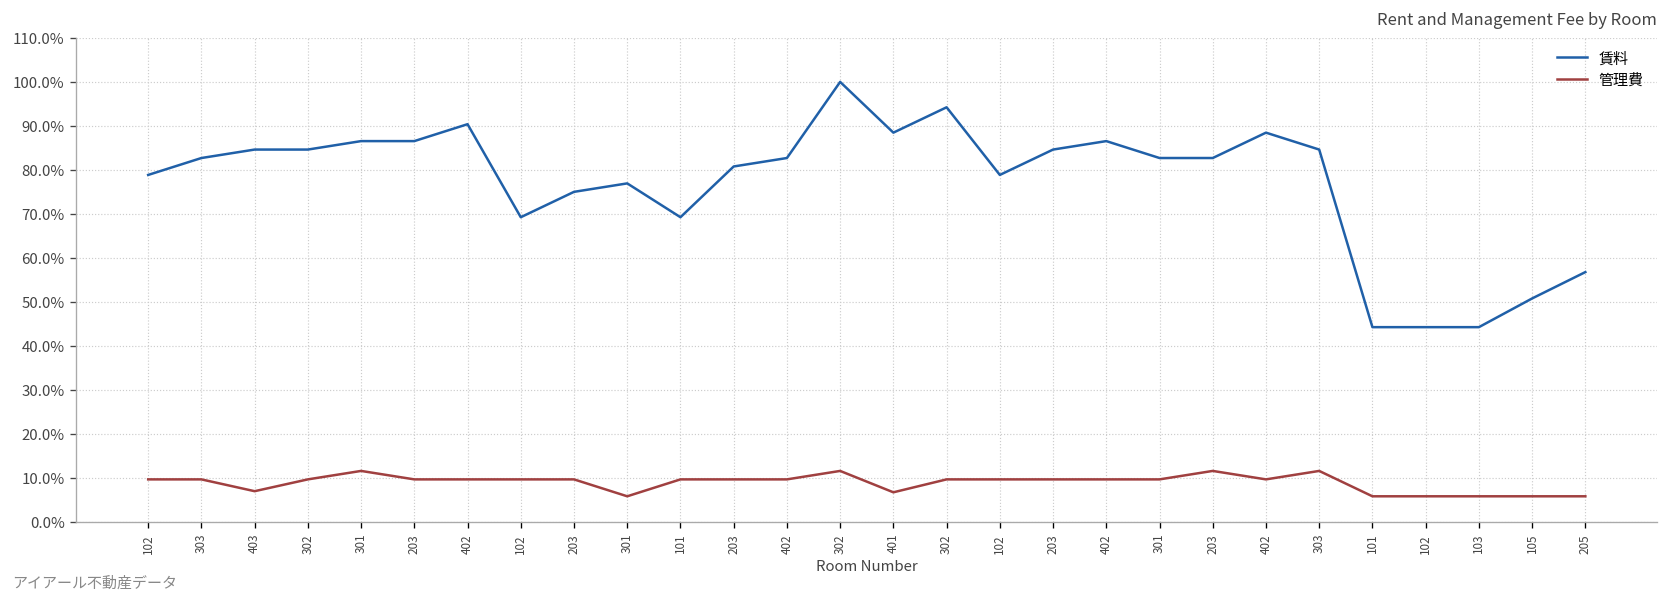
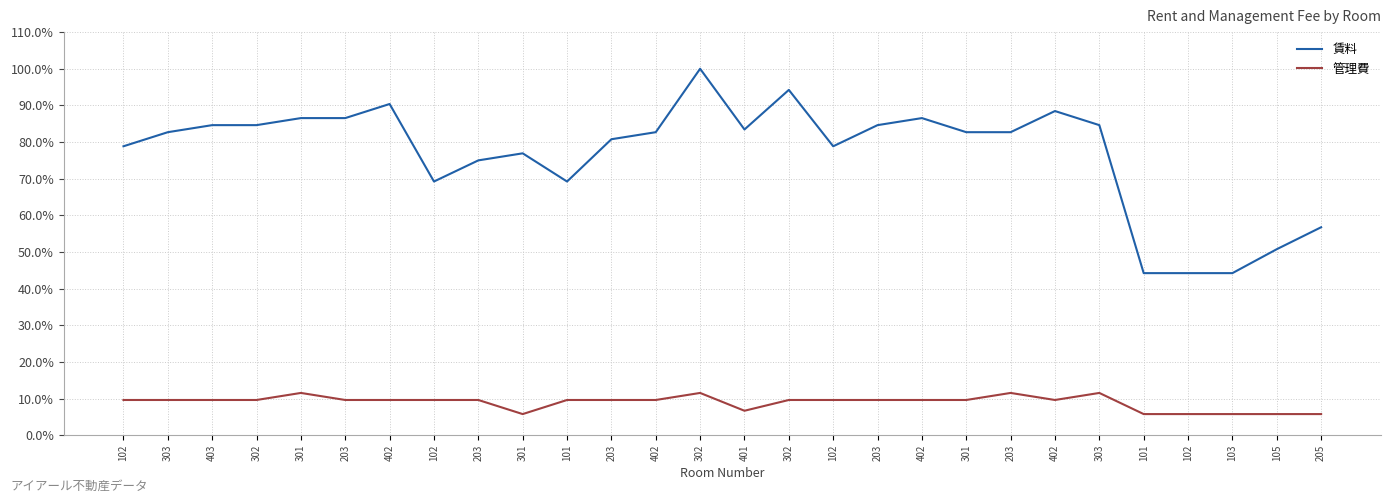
管理費, 403: 7% -> 10%
賃料, 401: 88% -> 83%
